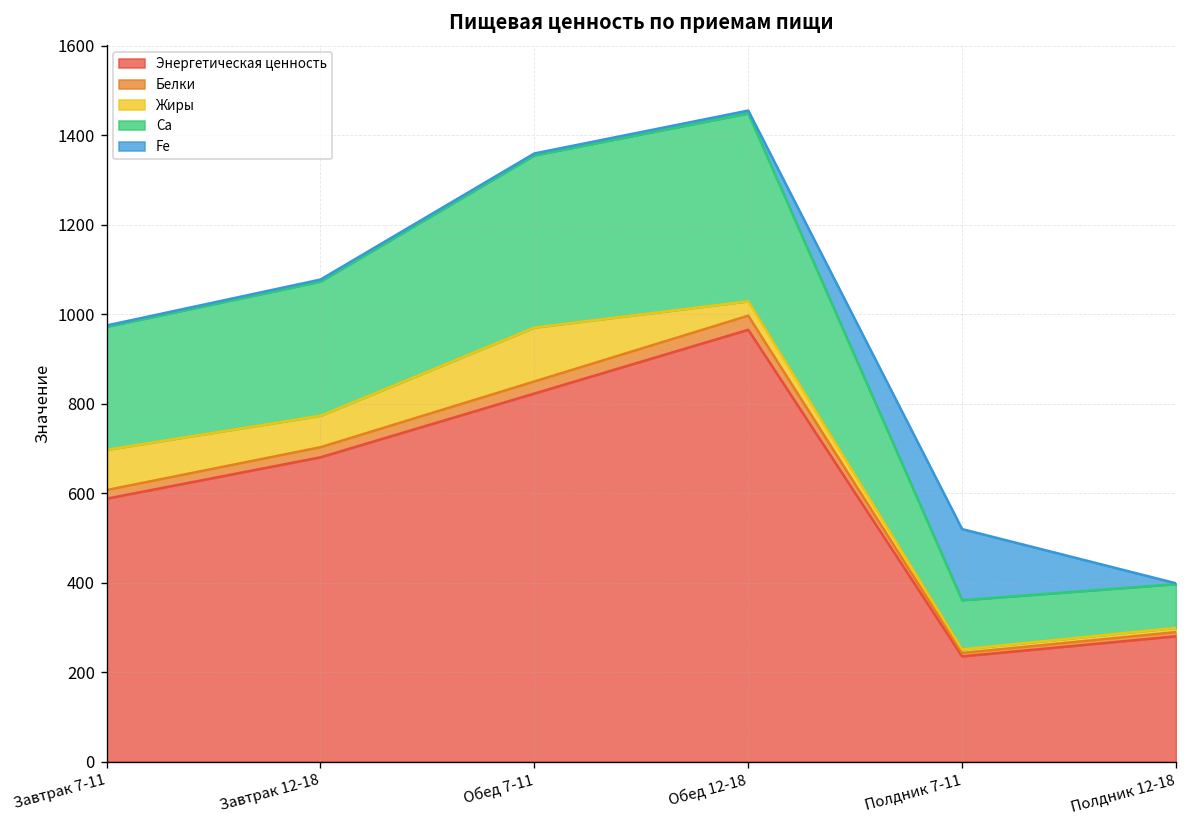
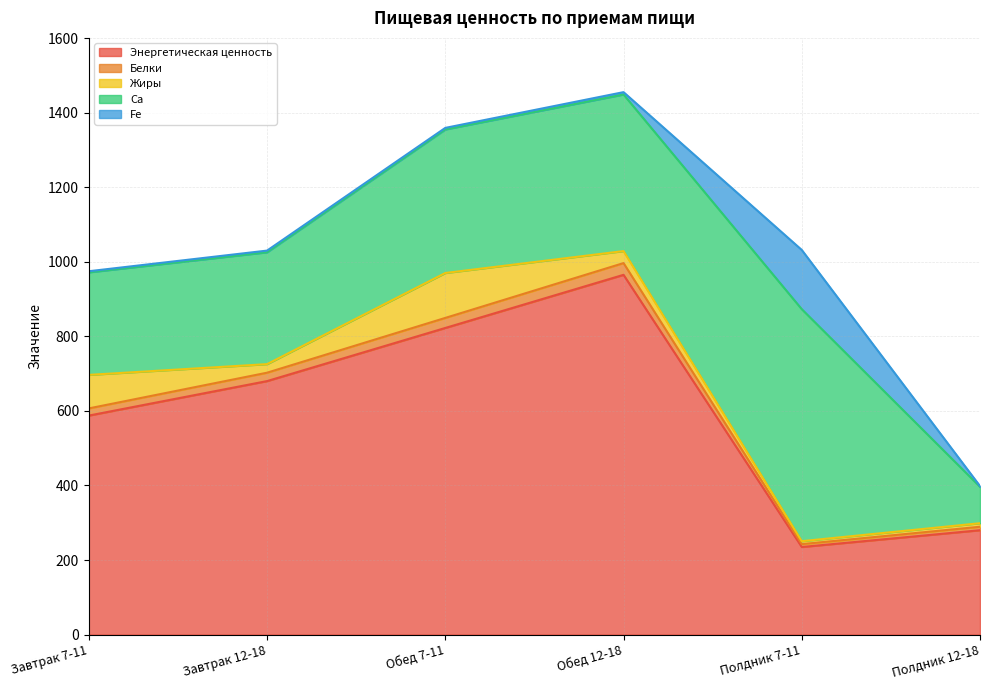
Жиры, Завтрак 12-18: 70 -> 20
Ca, Полдник 7-11: 110 -> 620
